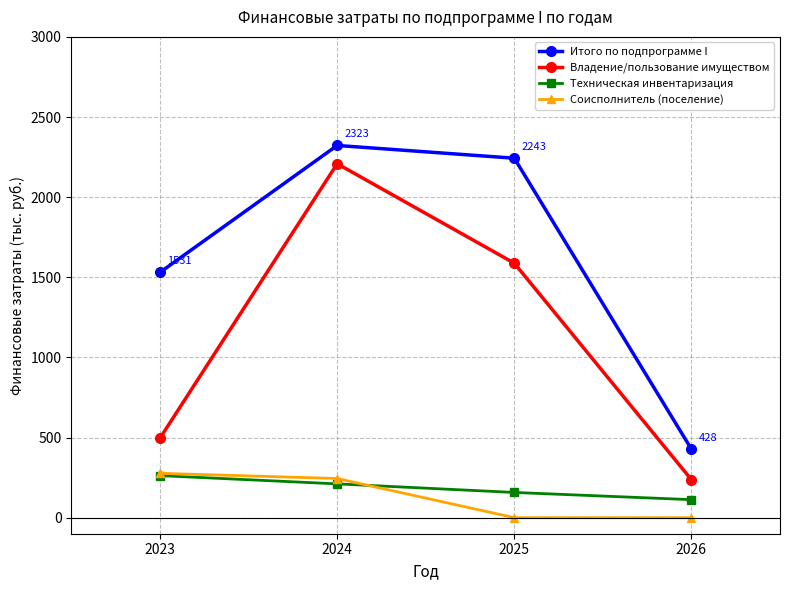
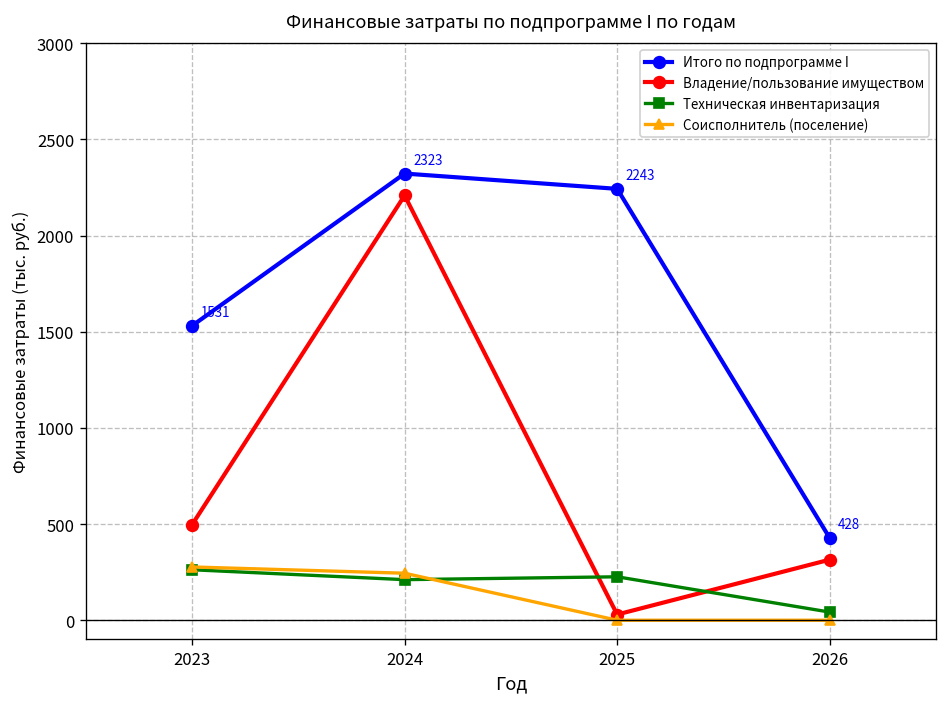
Владение/пользование имуществом, 2025: 1590 -> 30
Техническая инвентаризация, 2025: 160 -> 230
Владение/пользование имуществом, 2026: 240 -> 320
Техническая инвентаризация, 2026: 110 -> 40
